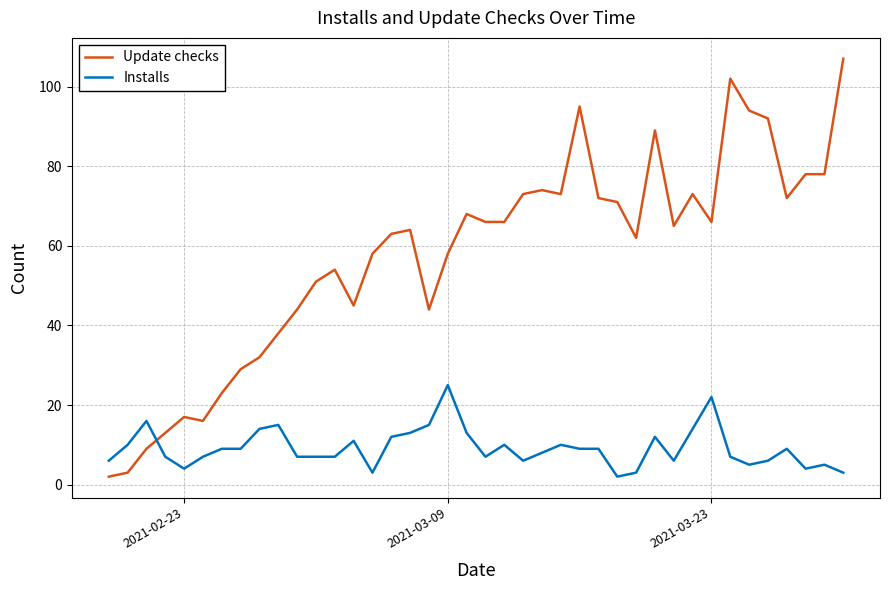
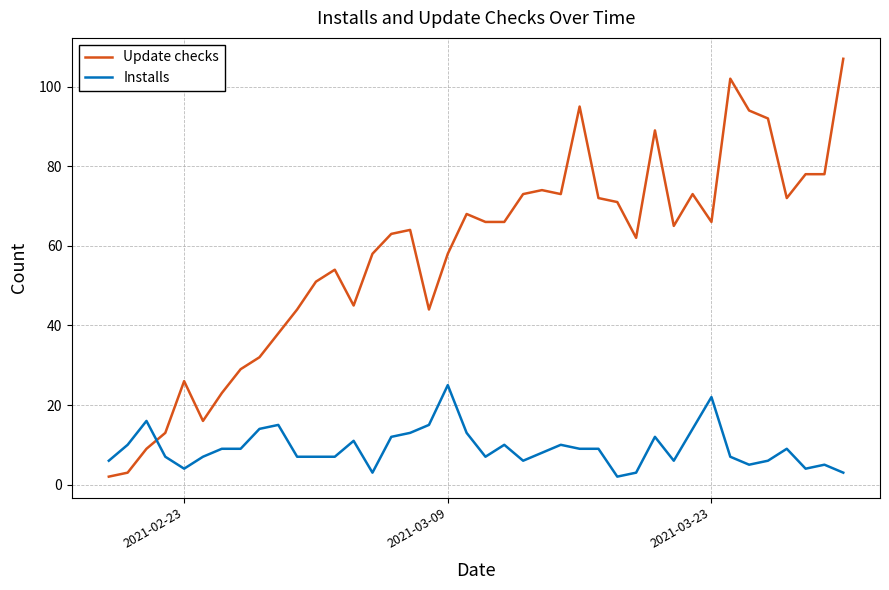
Update checks, 2021-02-23: 17 -> 26
